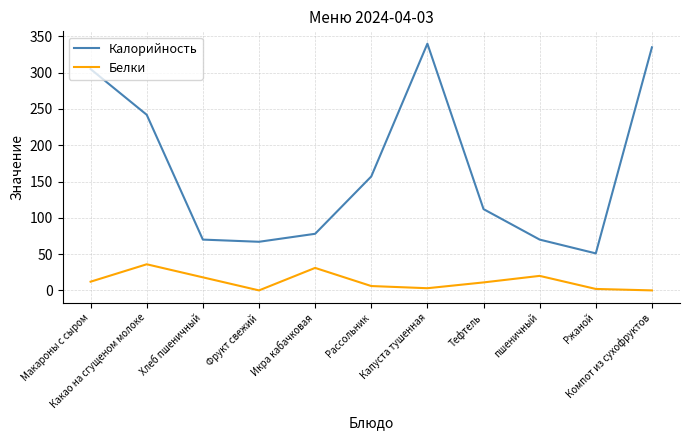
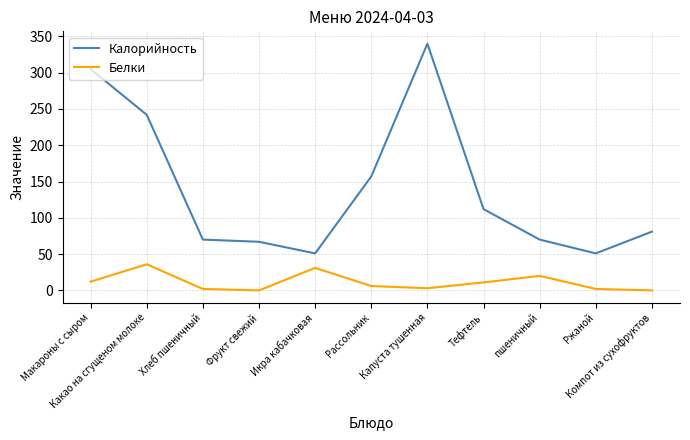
Белки, Хлеб пшеничный: 20 -> 0
Калорийность, Икра кабачковая: 80 -> 50
Калорийность, Компот из сухофруктов: 340 -> 80
